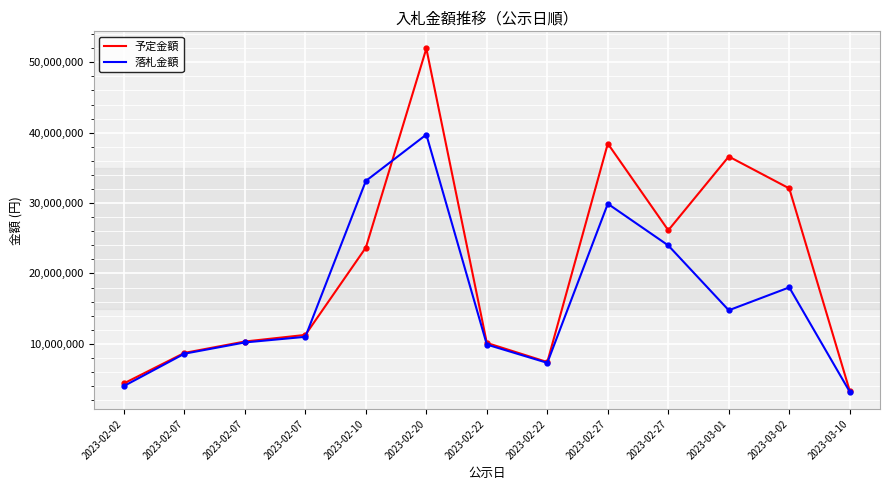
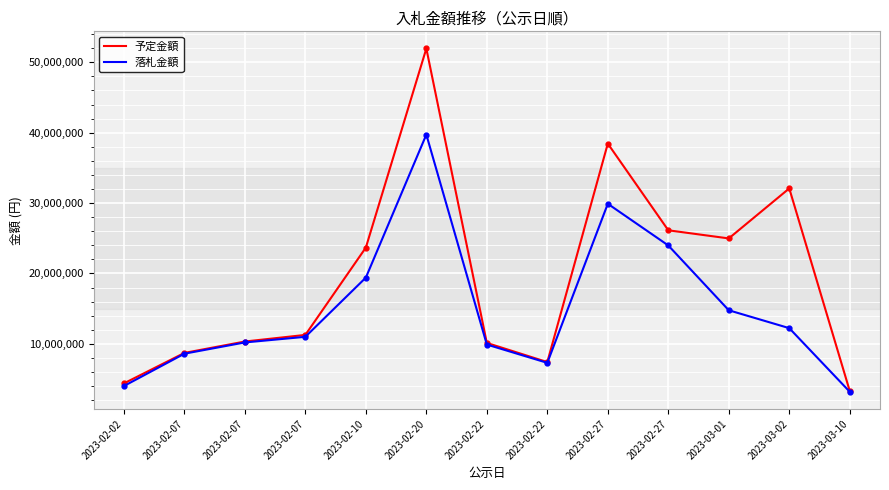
落札金額, 2023-02-10: 33,000,000 -> 19,000,000
予定金額, 2023-03-01: 37,000,000 -> 25,000,000
落札金額, 2023-03-02: 18,000,000 -> 12,000,000
